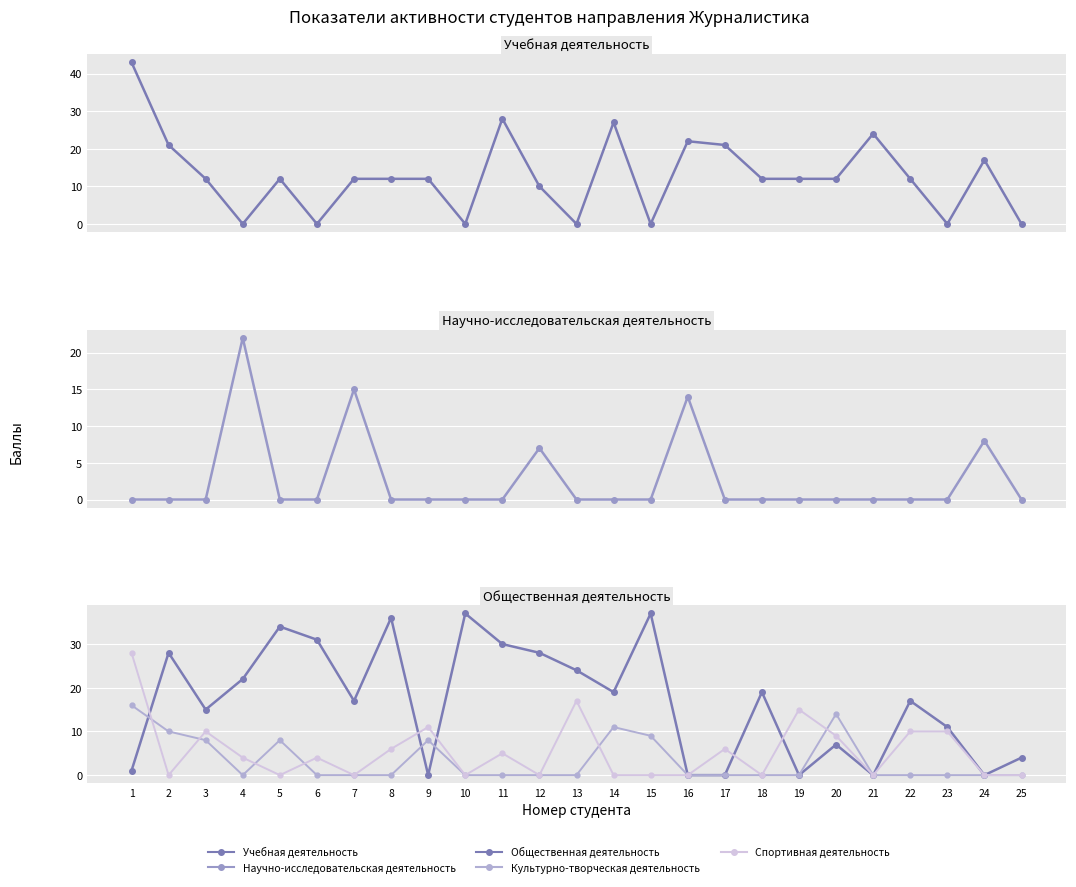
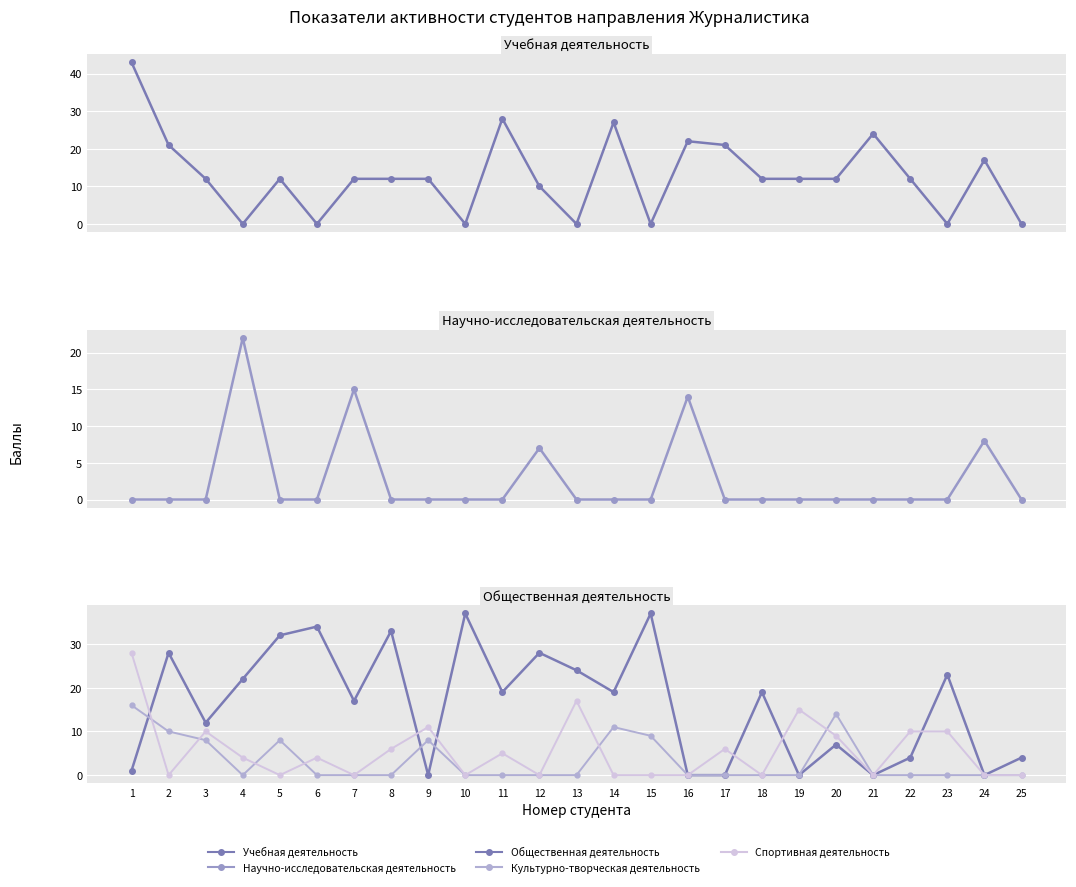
Общественная деятельность, Общественная деятельность, 3: 15 -> 12
Общественная деятельность, Общественная деятельность, 5: 34 -> 32
Общественная деятельность, Общественная деятельность, 6: 31 -> 34
Общественная деятельность, Общественная деятельность, 8: 36 -> 33
Общественная деятельность, Общественная деятельность, 11: 30 -> 19
Общественная деятельность, Общественная деятельность, 22: 17 -> 4
Общественная деятельность, Общественная деятельность, 23: 11 -> 23
